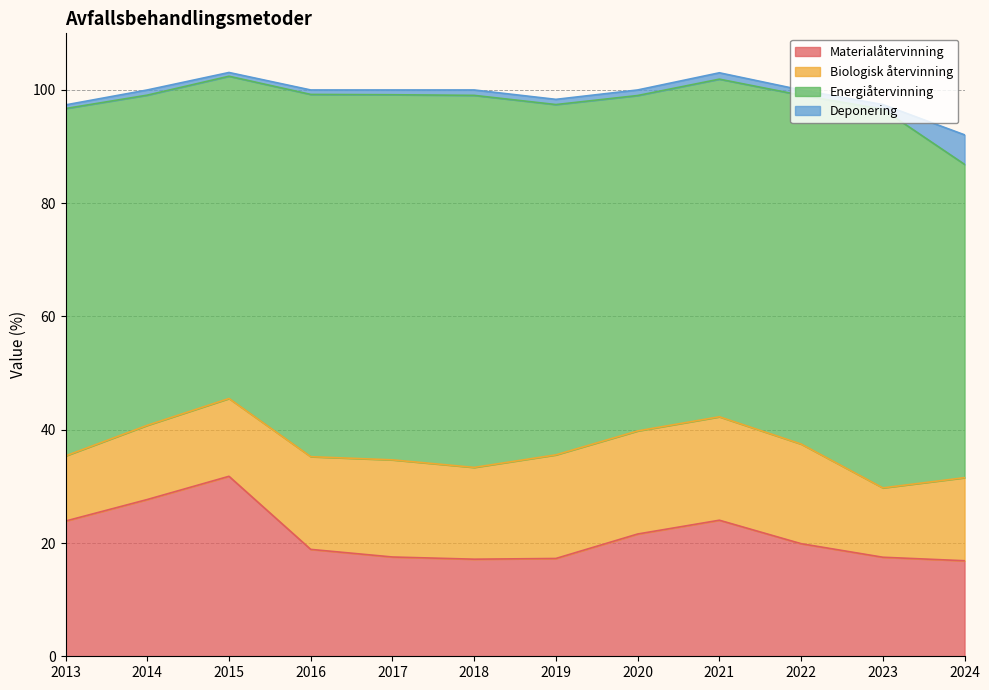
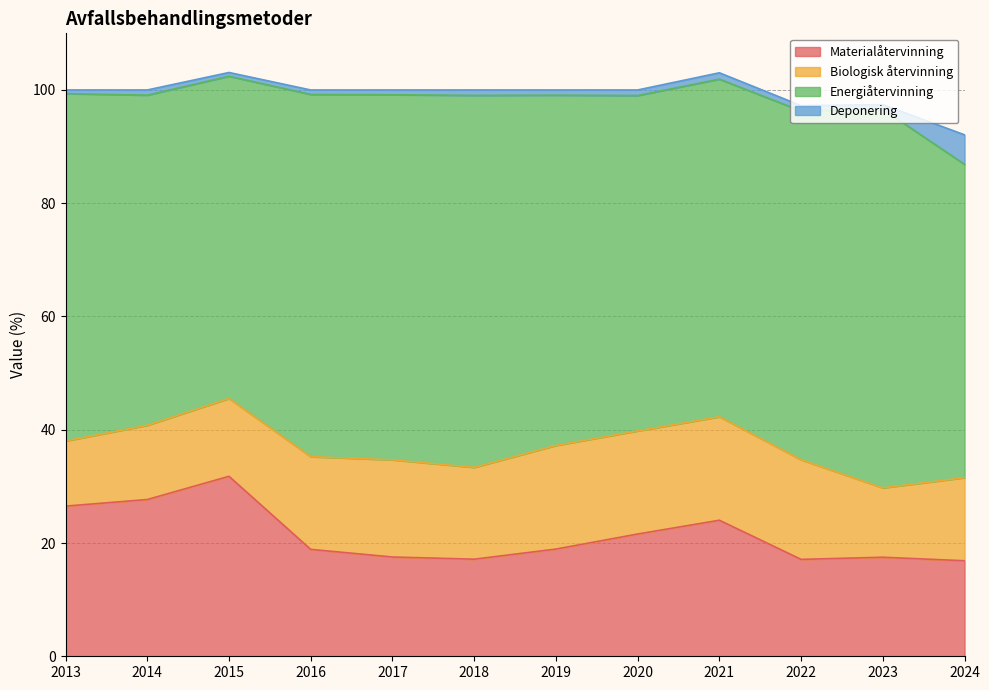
Materialåtervinning, 2013: 24 -> 27
Materialåtervinning, 2019: 17 -> 19
Materialåtervinning, 2022: 20 -> 17
